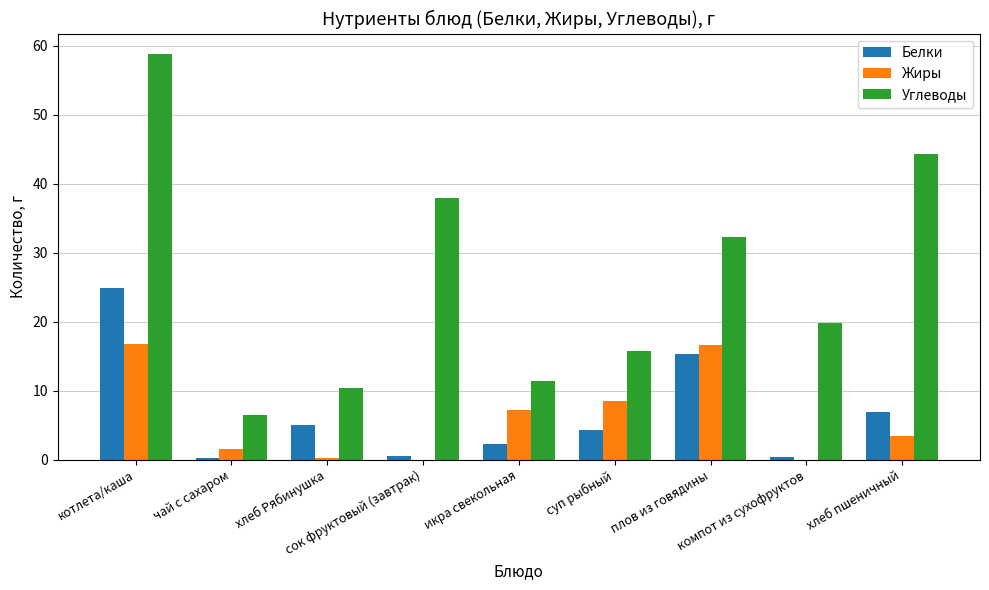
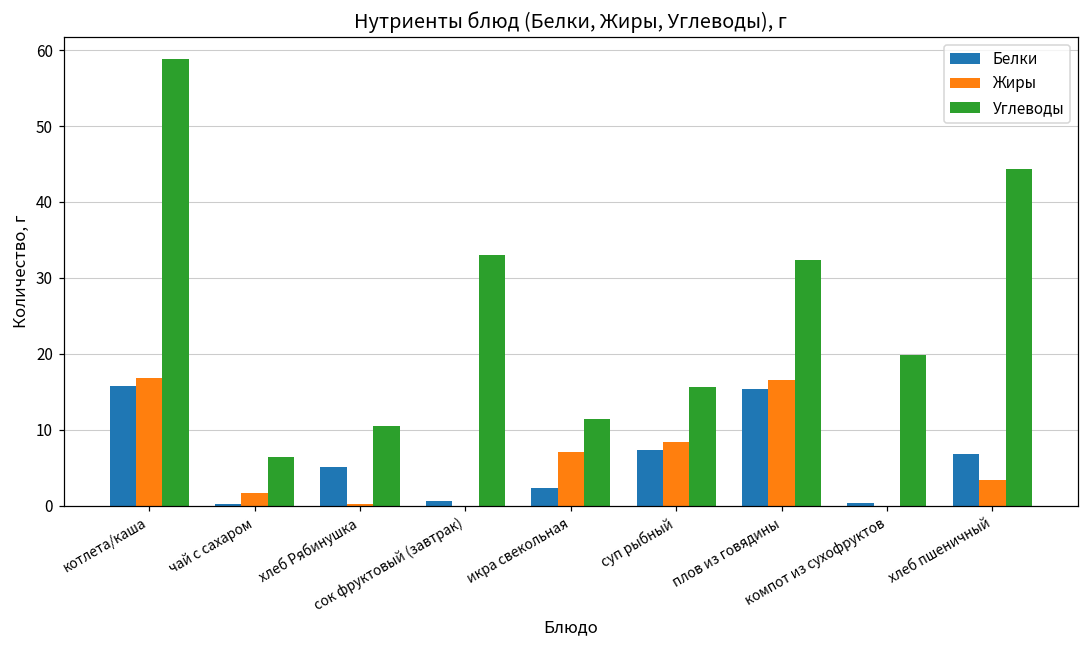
Белки, котлета/каша: 25 -> 16
Углеводы, сок фруктовый (завтрак): 38 -> 33
Белки, суп рыбный: 4 -> 7
